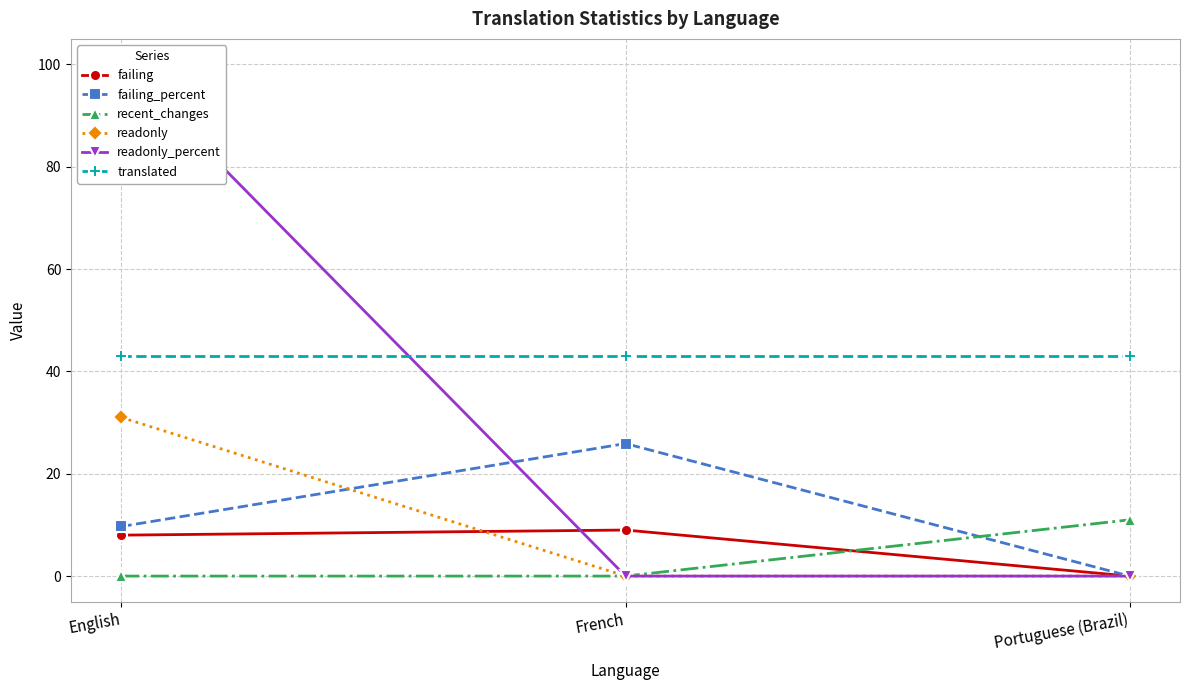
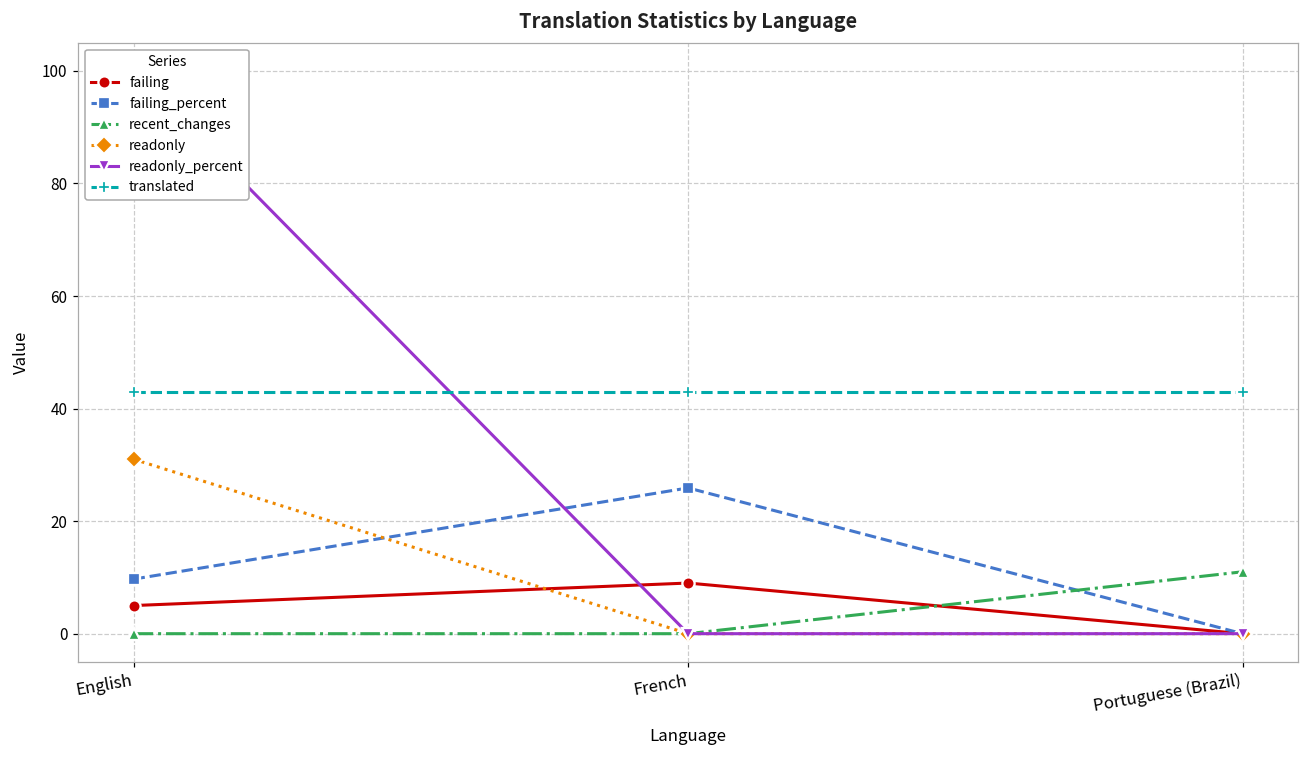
failing, English: 8 -> 5
